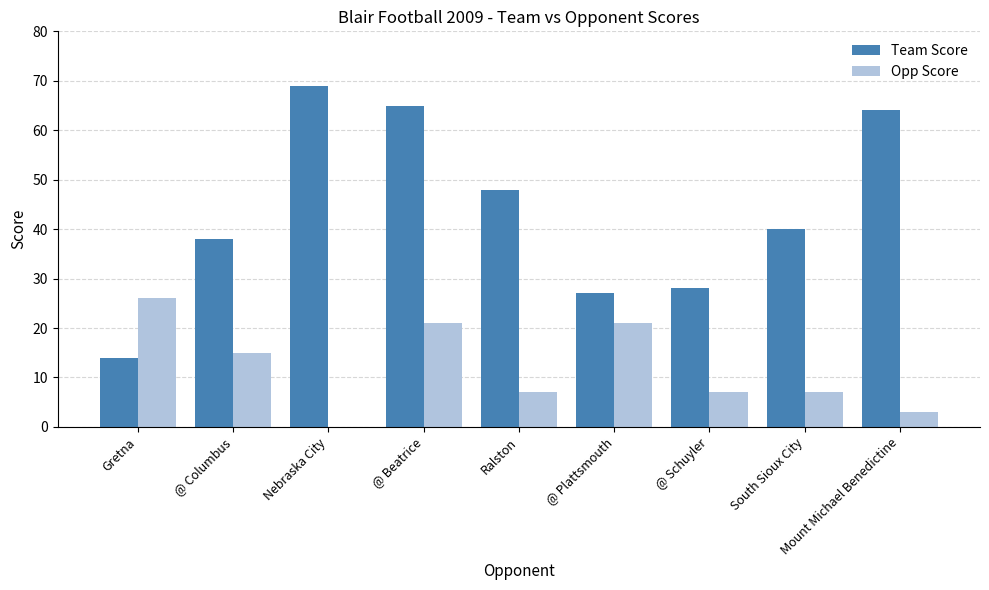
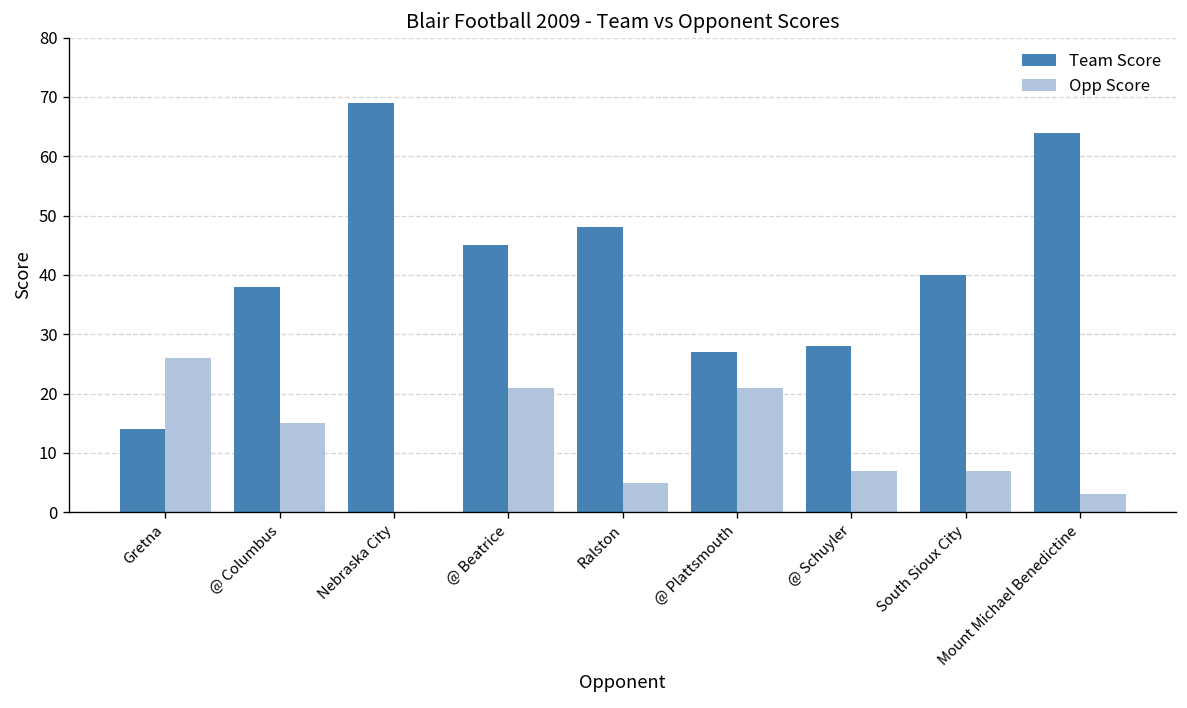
Team Score, @ Beatrice: 65 -> 45
Opp Score, Ralston: 7 -> 5
